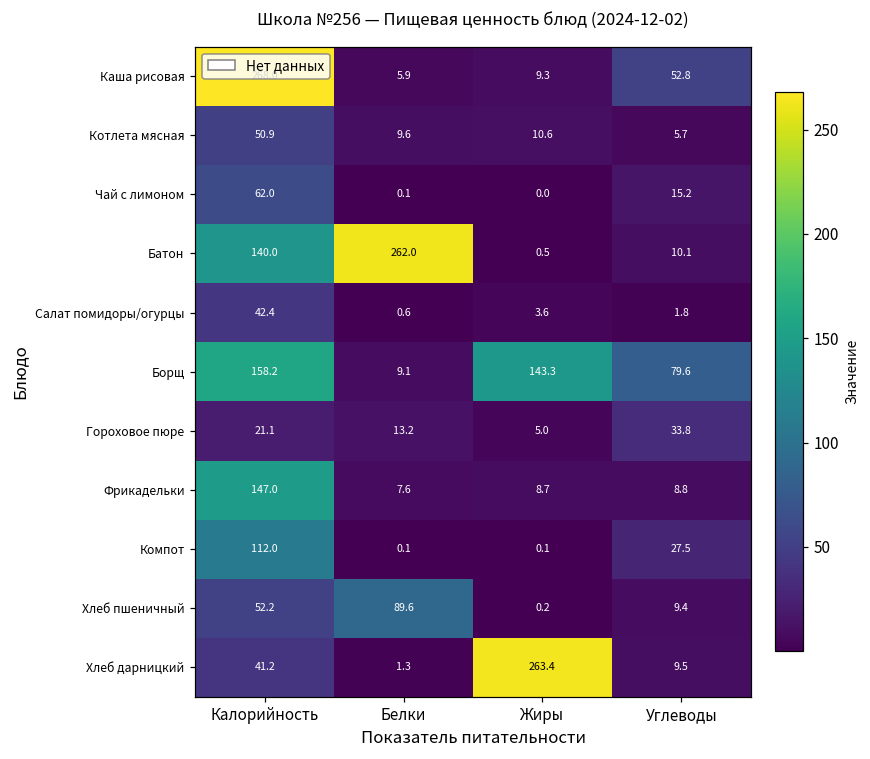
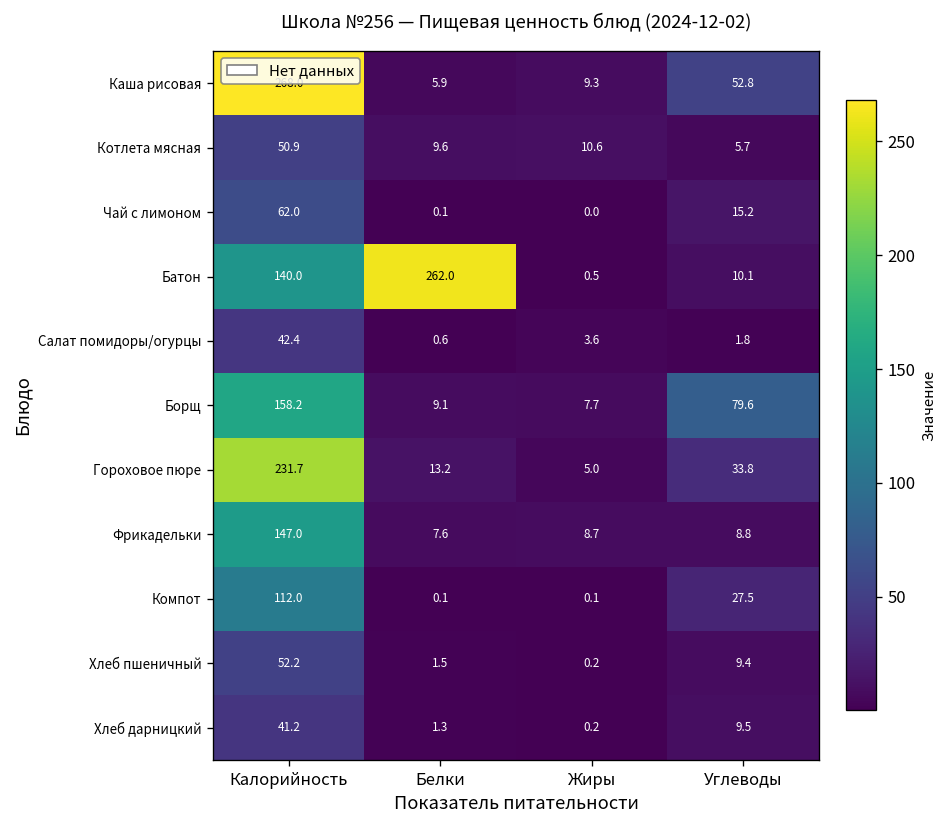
Борщ, Жиры: 143.3 -> 7.7
Гороховое пюре, Калорийность: 21.1 -> 231.7
Хлеб пшеничный, Белки: 89.6 -> 1.5
Хлеб дарницкий, Жиры: 263.4 -> 0.2
